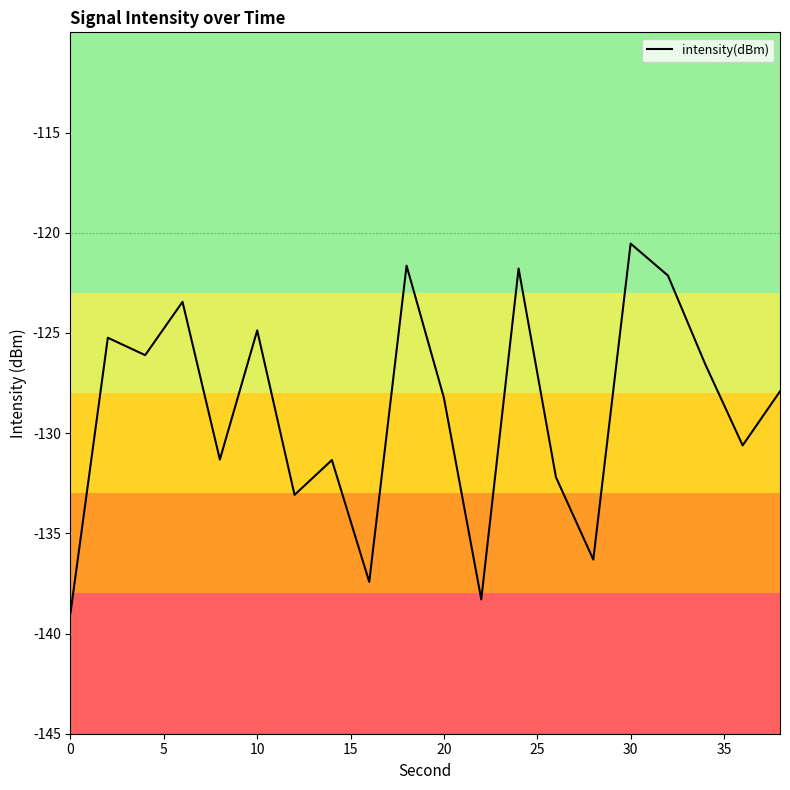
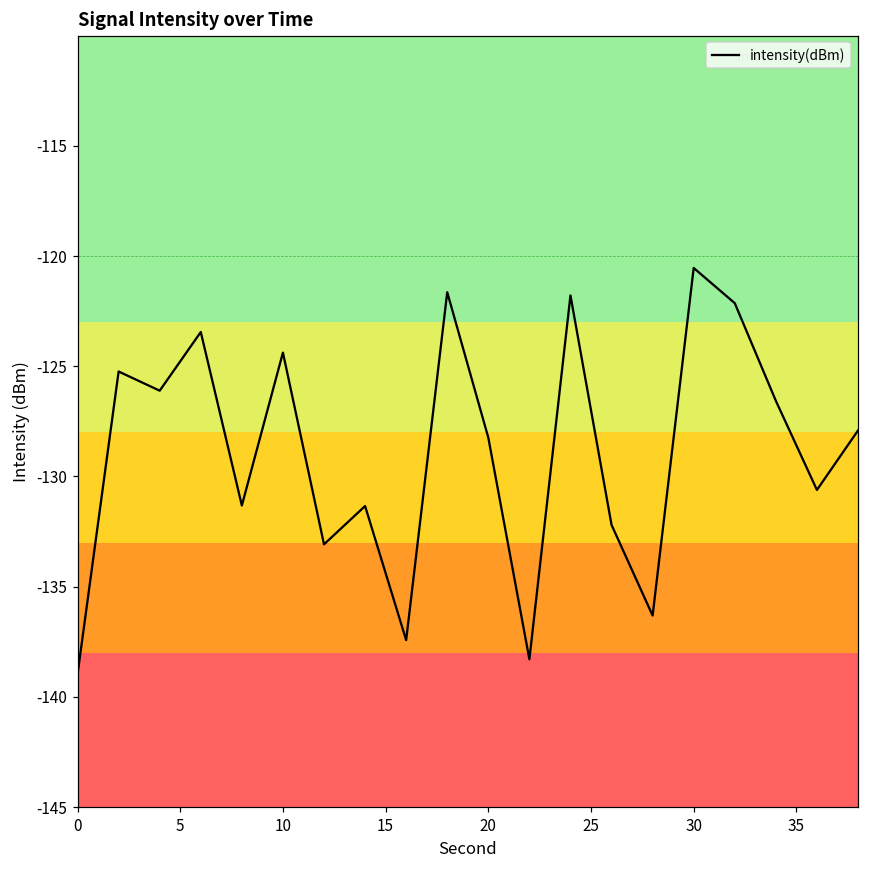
10: -124.9 -> -124.4
